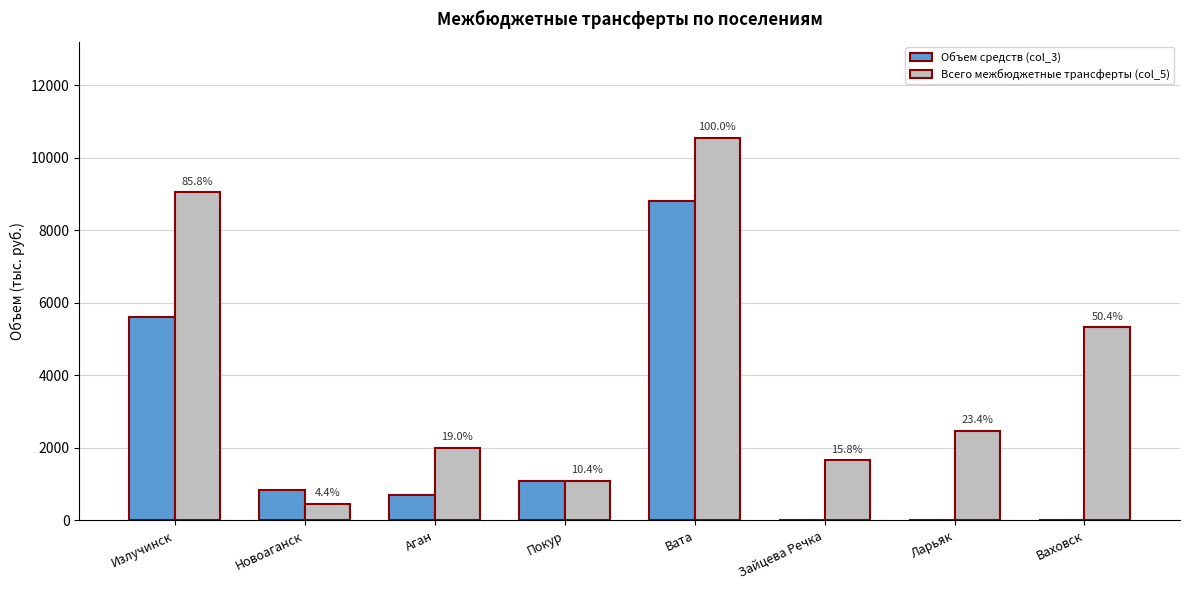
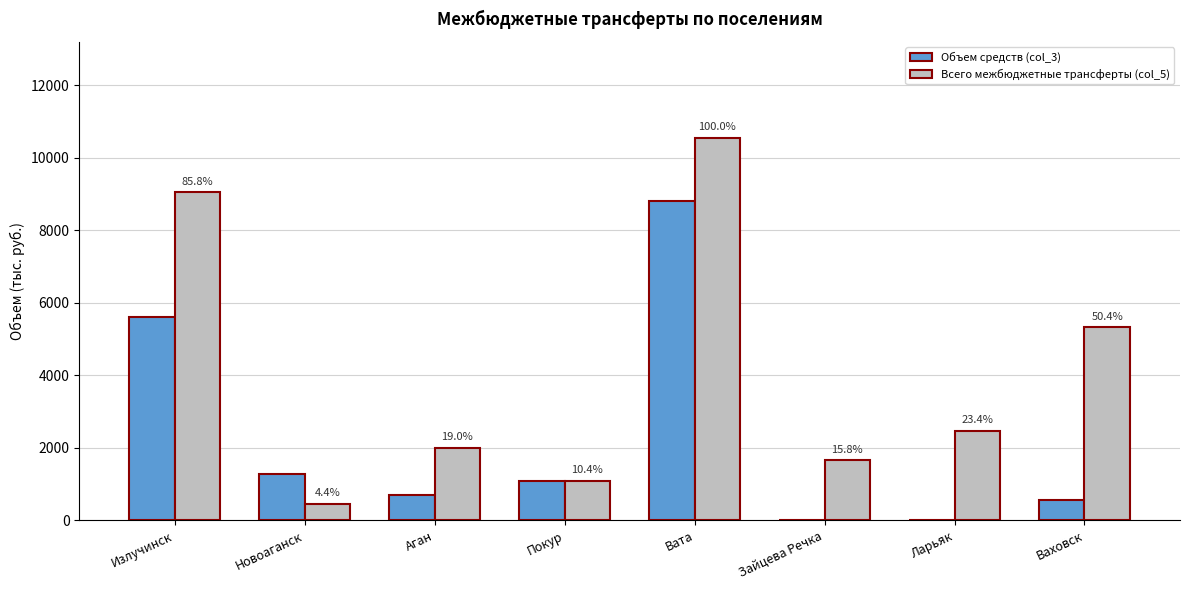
Объем средств (col_3), Новоаганск: 800 -> 1300
Объем средств (col_3), Ваховск: 0 -> 600
